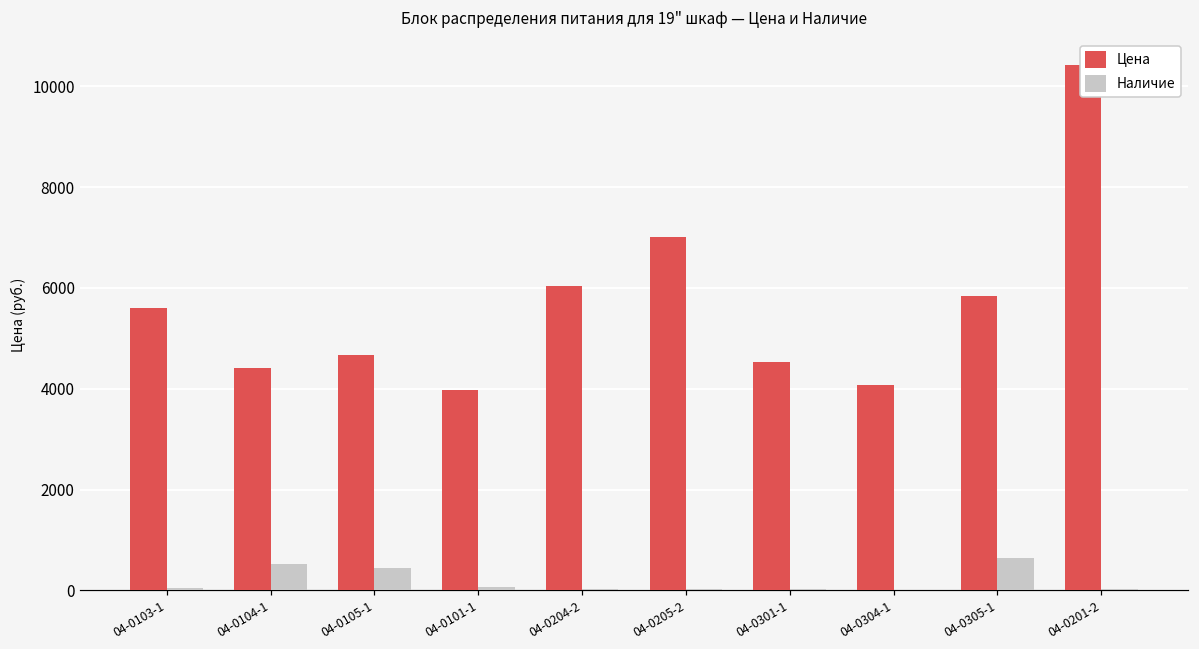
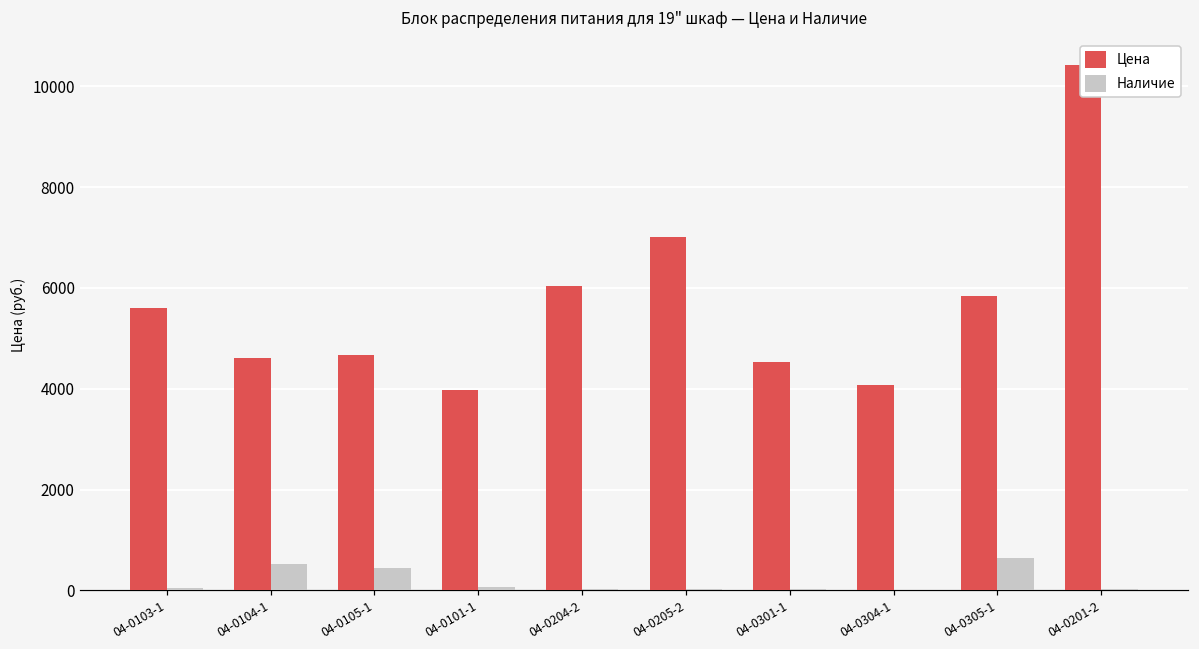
Цена, 04-0104-1: 4400 -> 4600
